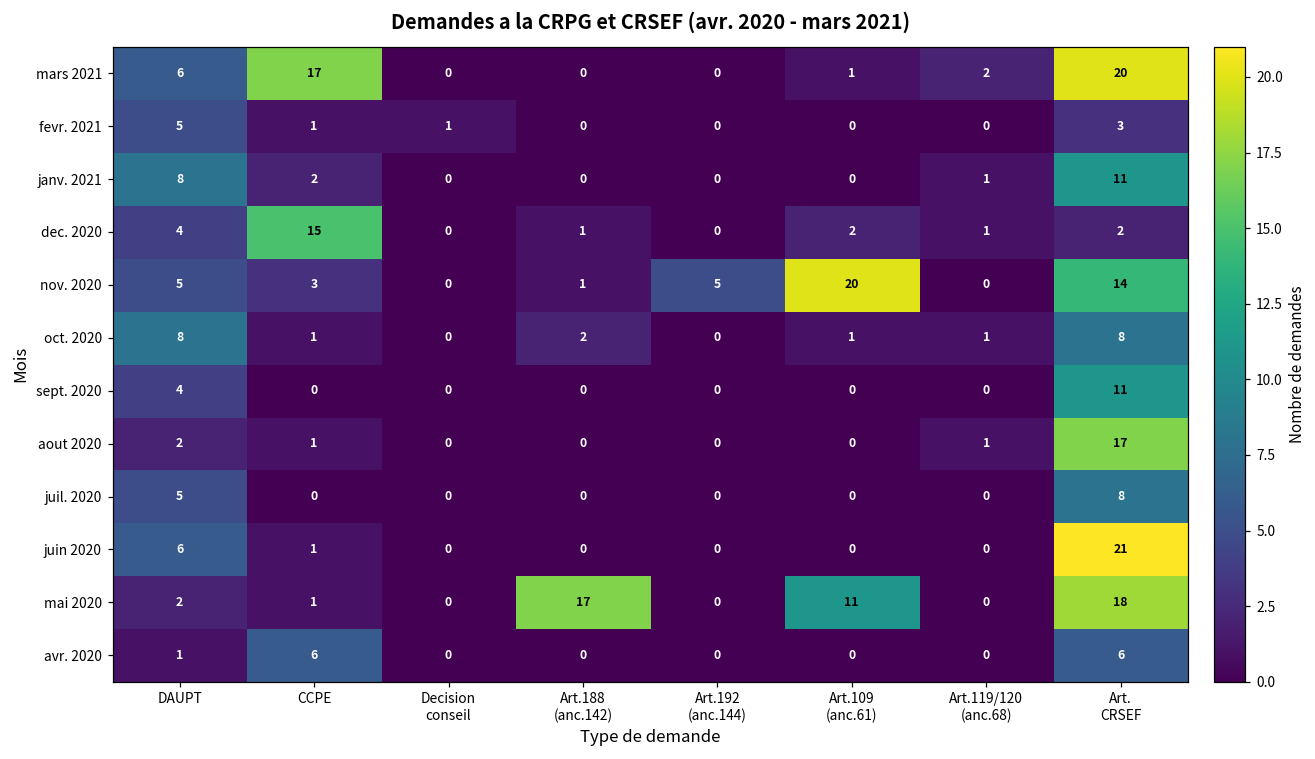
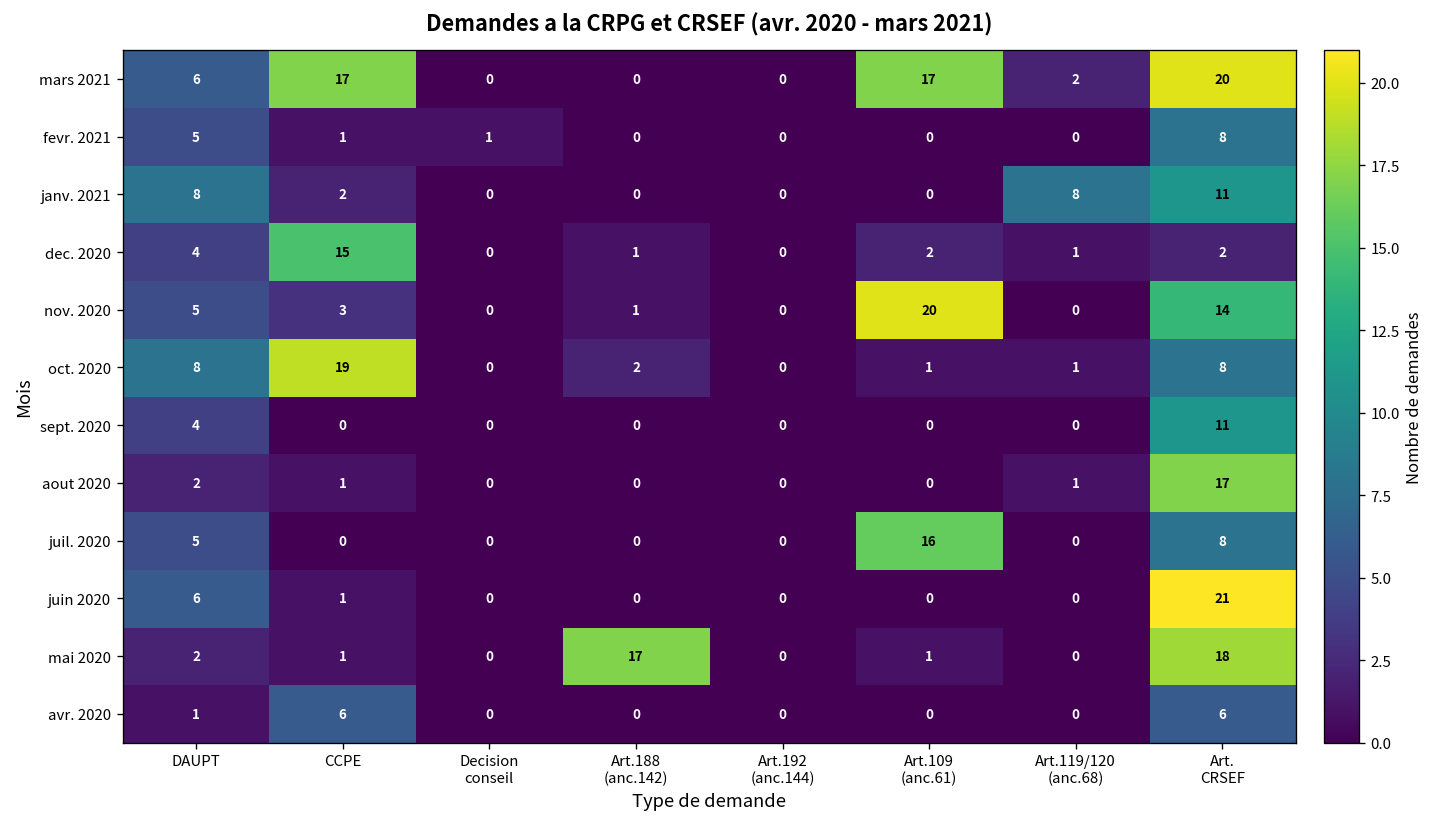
mars 2021, Art.109 (anc.61): 1 -> 17
fevr. 2021, Art. CRSEF: 3 -> 8
janv. 2021, Art.119/120 (anc.68): 1 -> 8
nov. 2020, Art.192 (anc.144): 5 -> 0
oct. 2020, CCPE: 1 -> 19
juil. 2020, Art.109 (anc.61): 0 -> 16
mai 2020, Art.109 (anc.61): 11 -> 1
